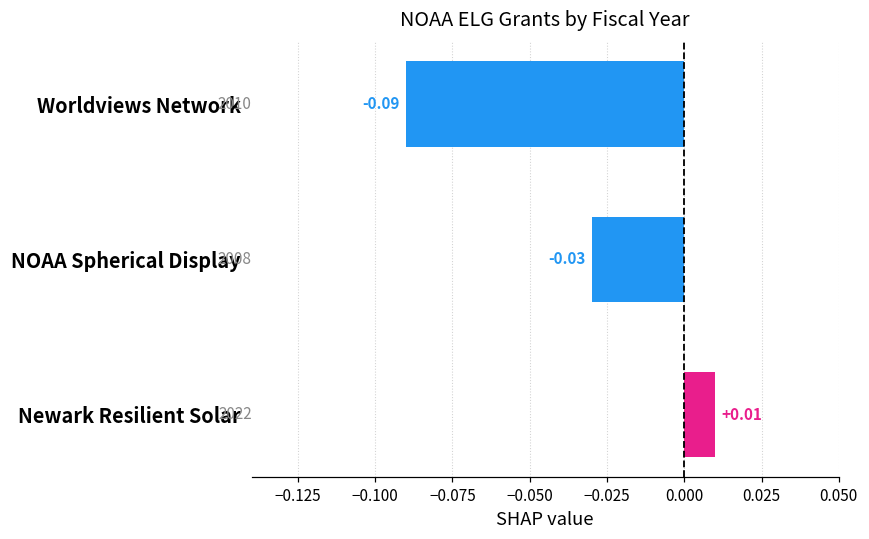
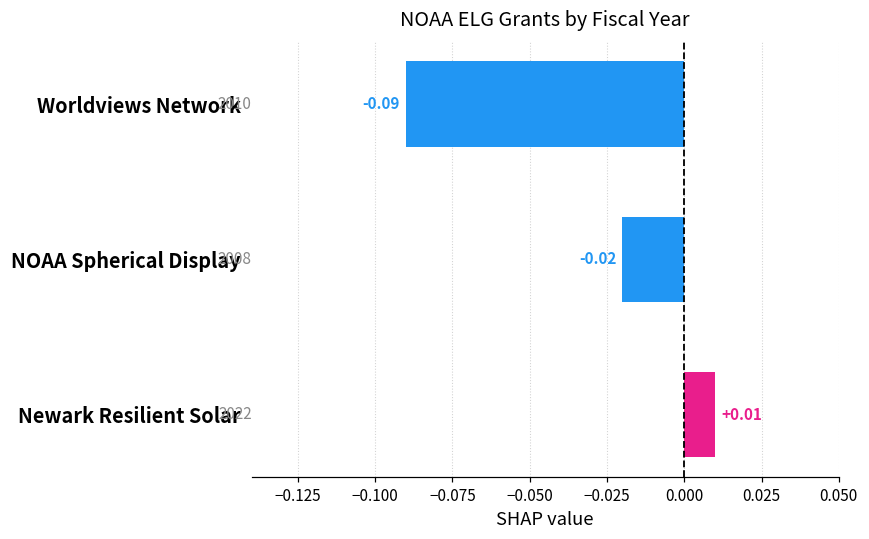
NOAA Spherical Display: -0.03 -> -0.02
